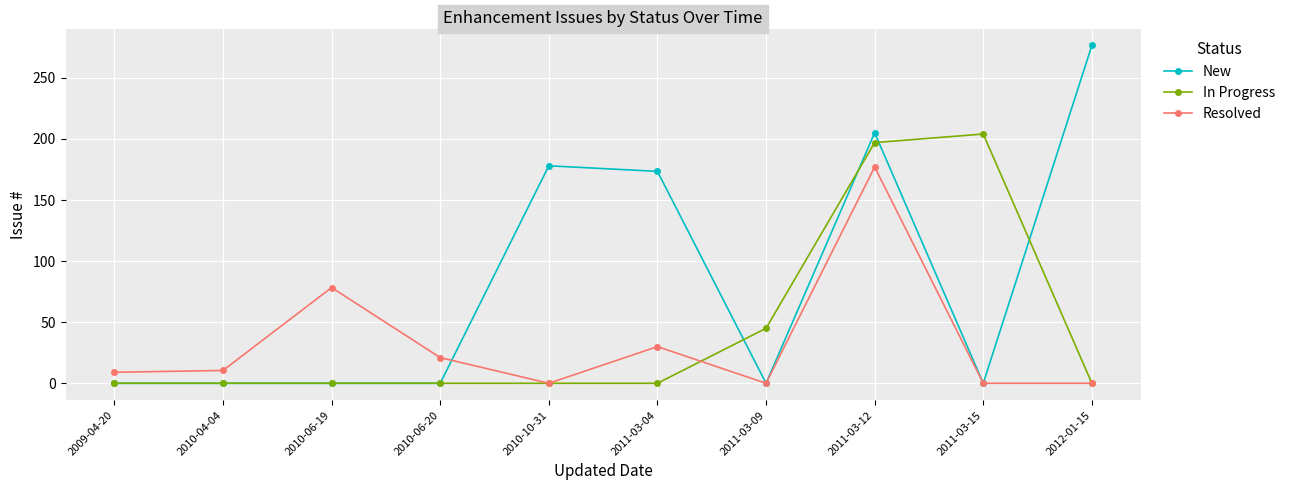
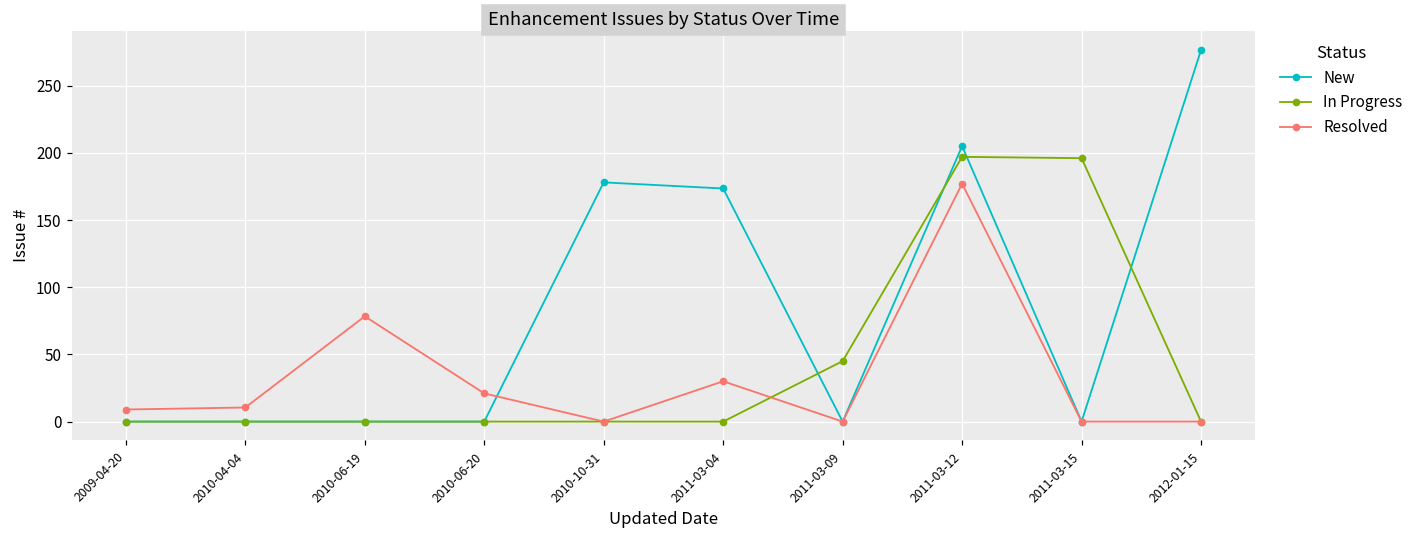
In Progress, 2011-03-15: 204 -> 196
